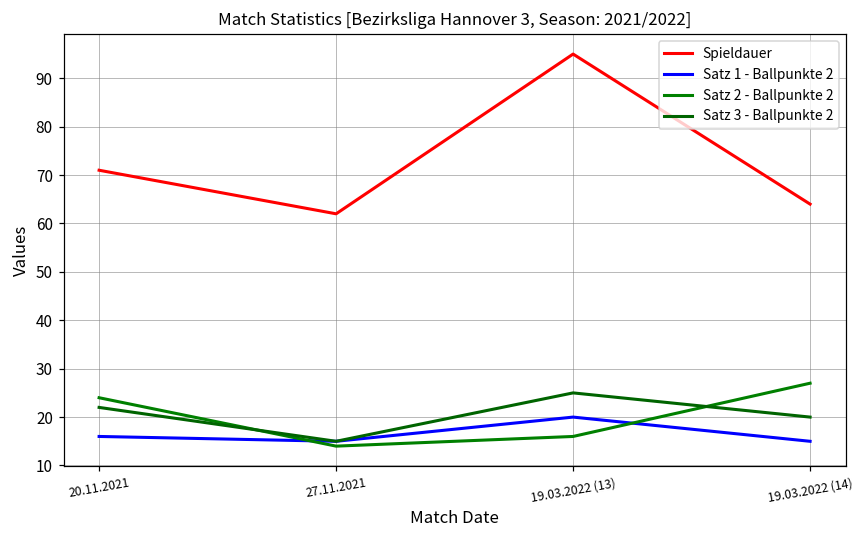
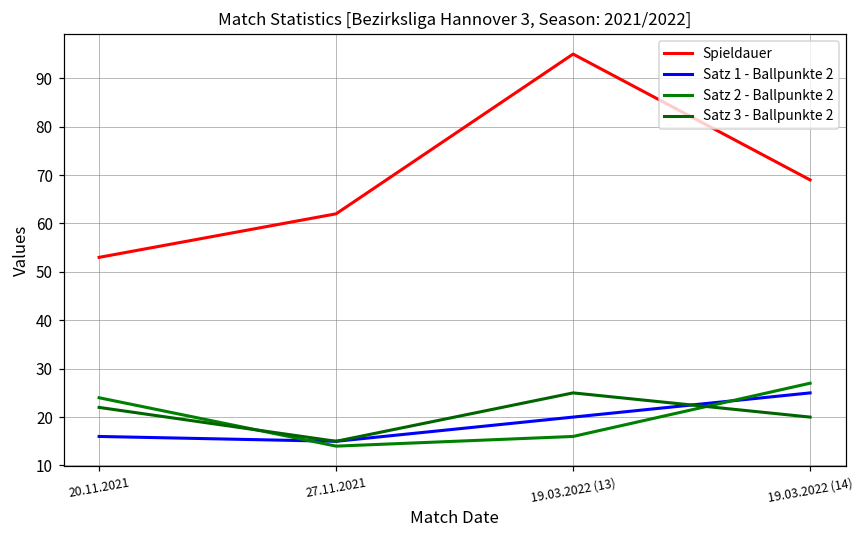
Spieldauer, 20.11.2021: 71 -> 53
Spieldauer, 19.03.2022 (14): 64 -> 69
Satz 1 - Ballpunkte 2, 19.03.2022 (14): 15 -> 25
